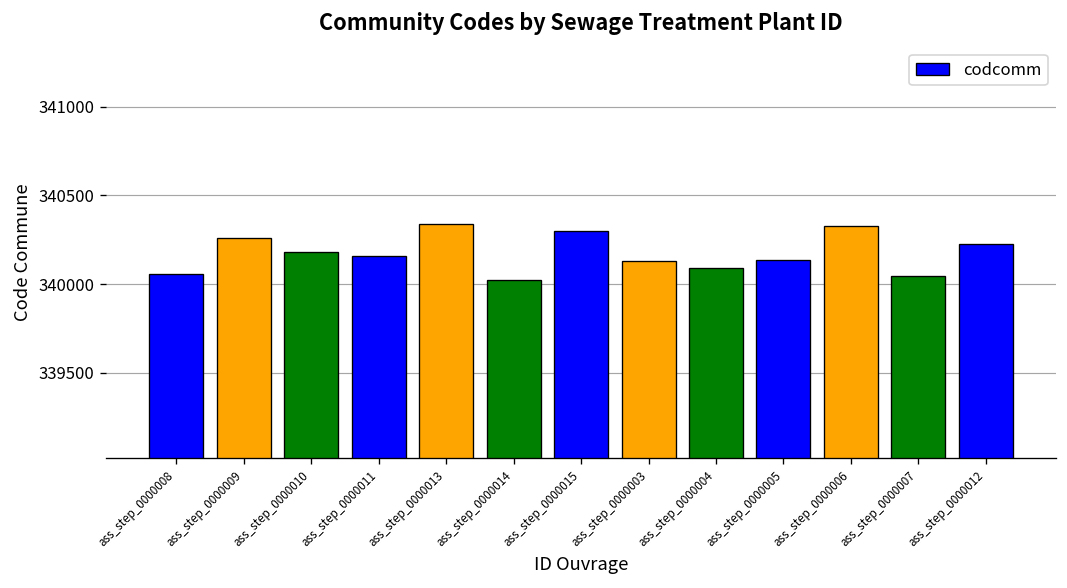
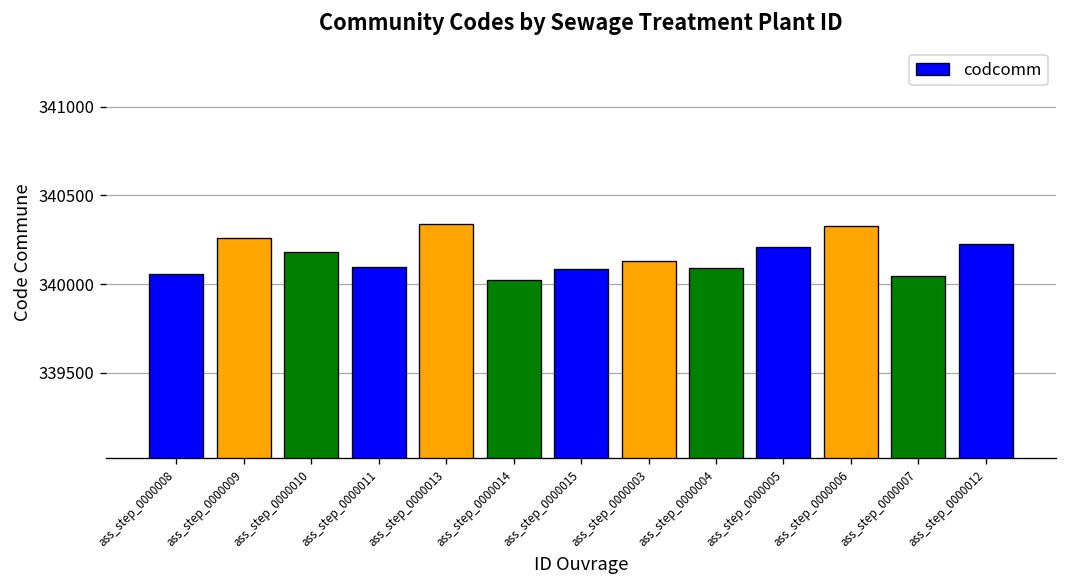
ass_step_0000011: 340160 -> 340100
ass_step_0000015: 340300 -> 340090
ass_step_0000005: 340130 -> 340210
